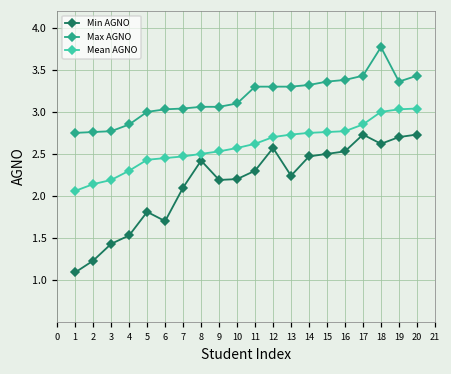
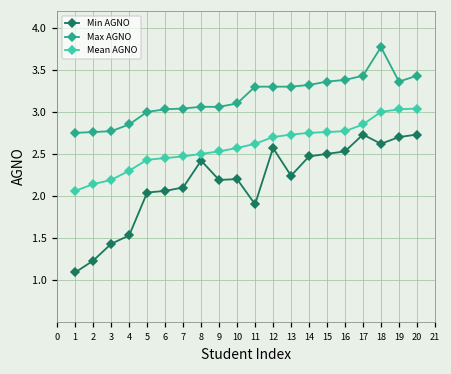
Min AGNO, 5: 1.8 -> 2.0
Min AGNO, 6: 1.7 -> 2.1
Min AGNO, 11: 2.3 -> 1.9
